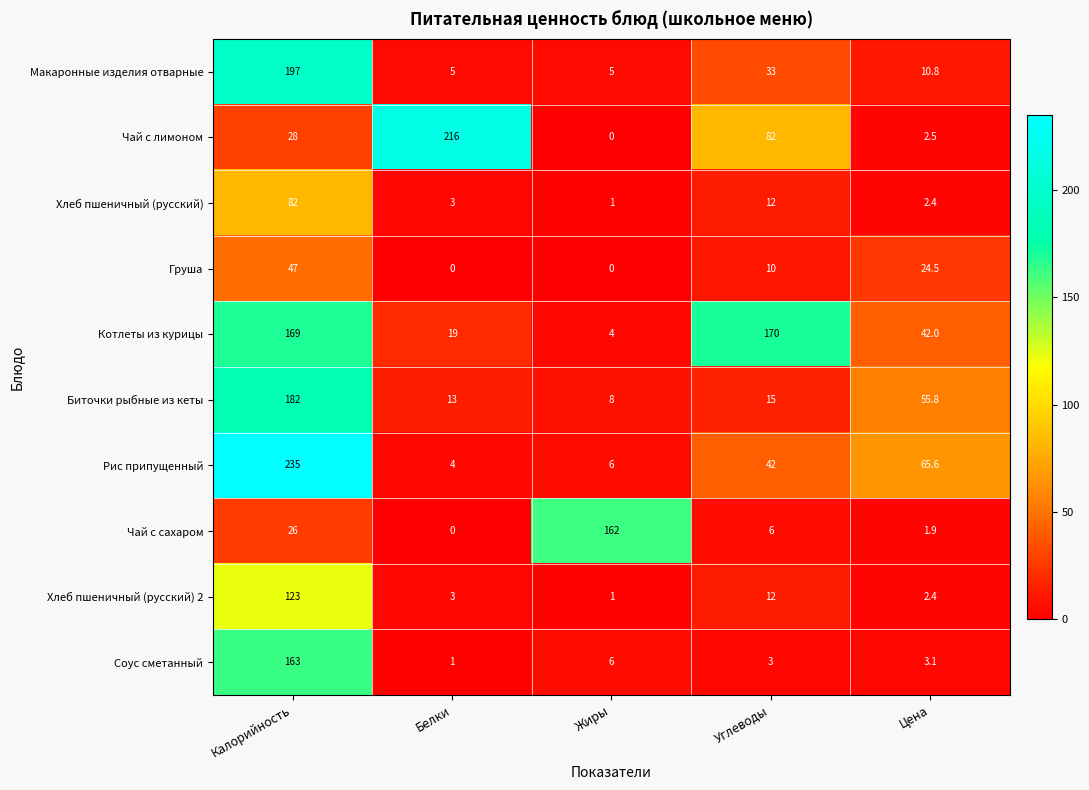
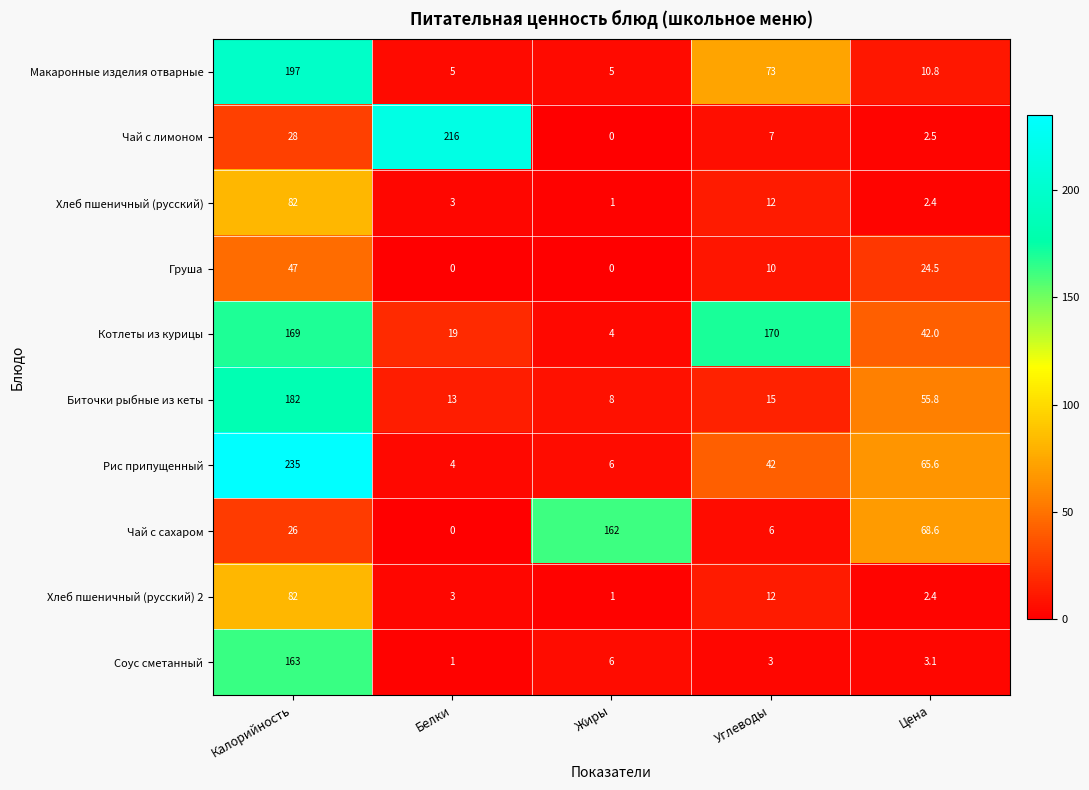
Макаронные изделия отварные, Углеводы: 33 -> 73
Чай с лимоном, Углеводы: 82 -> 7
Чай с сахаром, Цена: 1.9 -> 68.6
Хлеб пшеничный (русский) 2, Калорийность: 123 -> 82
